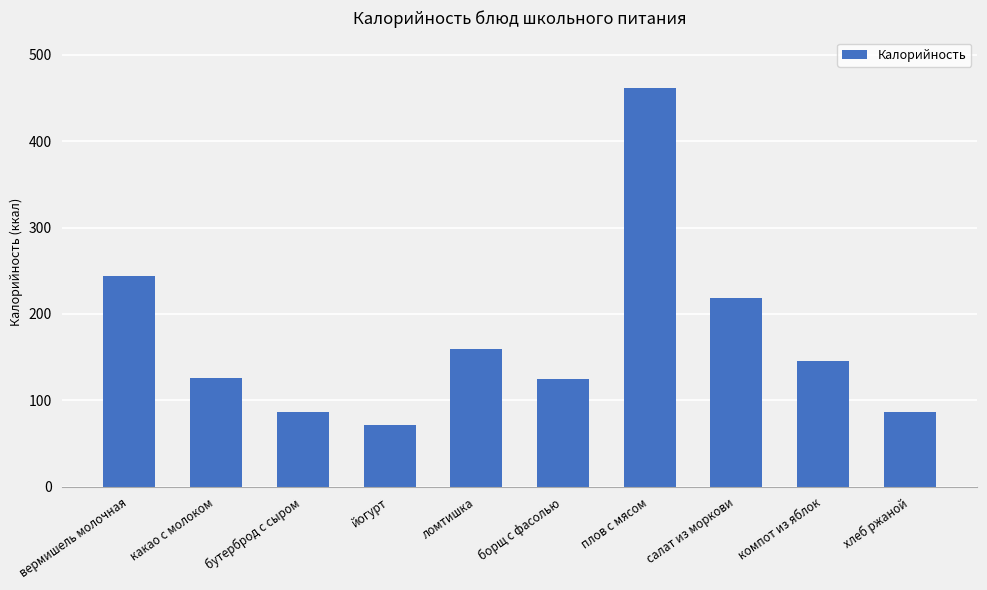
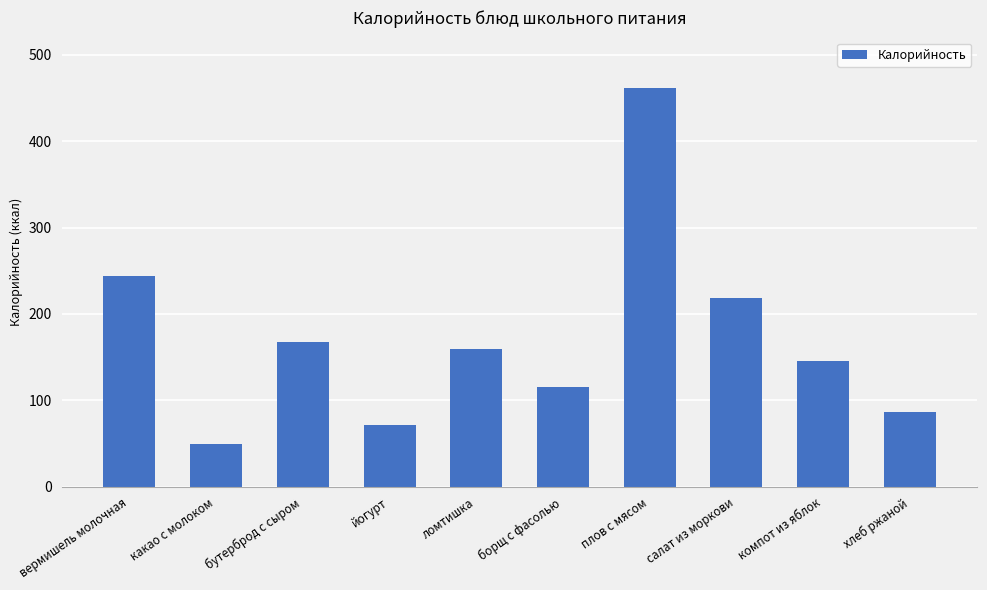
какао с молоком: 130 -> 50
бутерброд с сыром: 90 -> 170
борщ с фасолью: 130 -> 120
